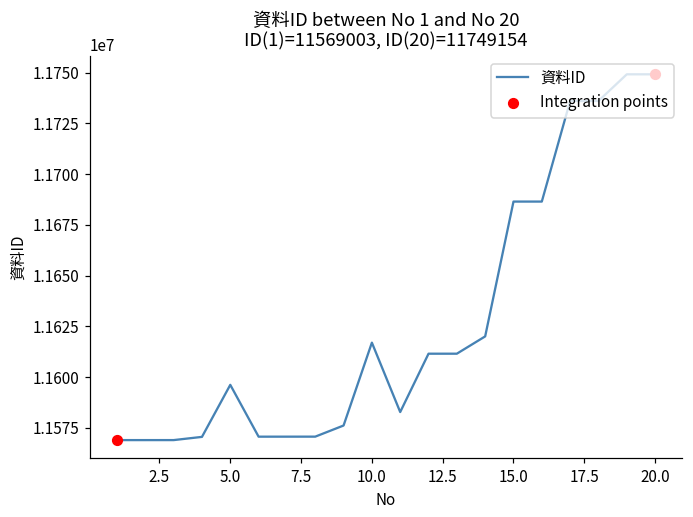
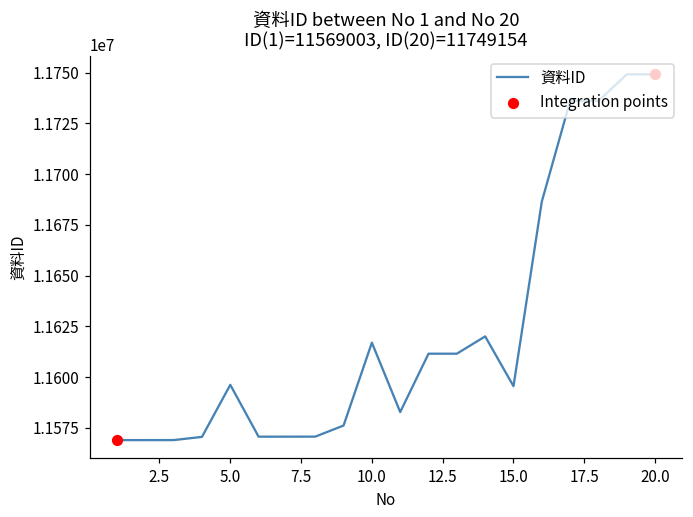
資料ID, 15.0: 11686000 -> 11596000
